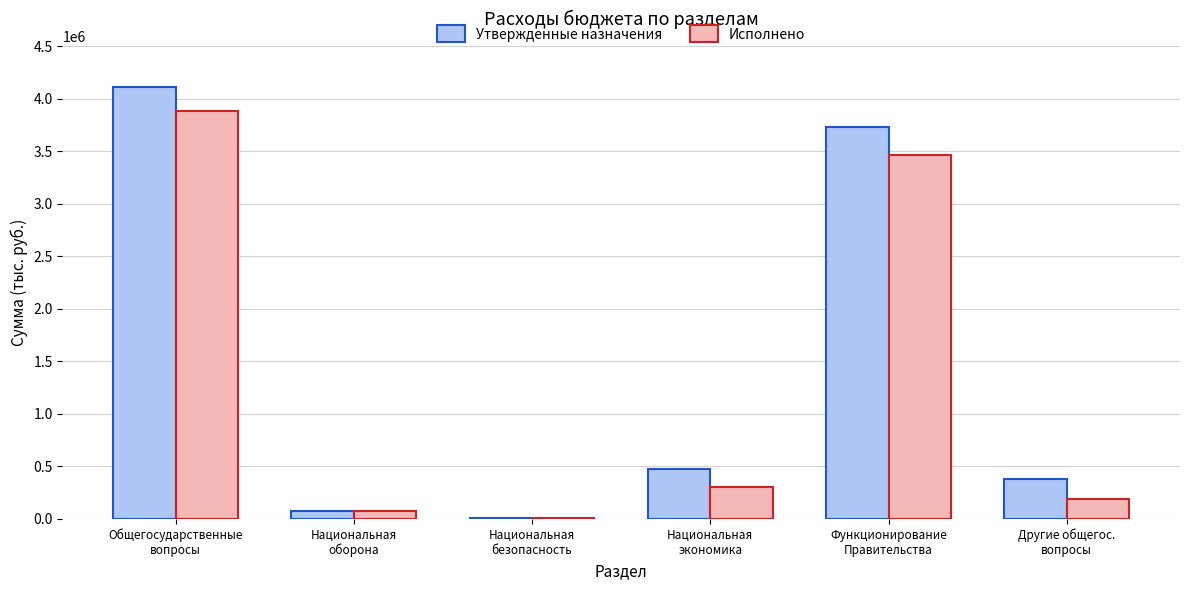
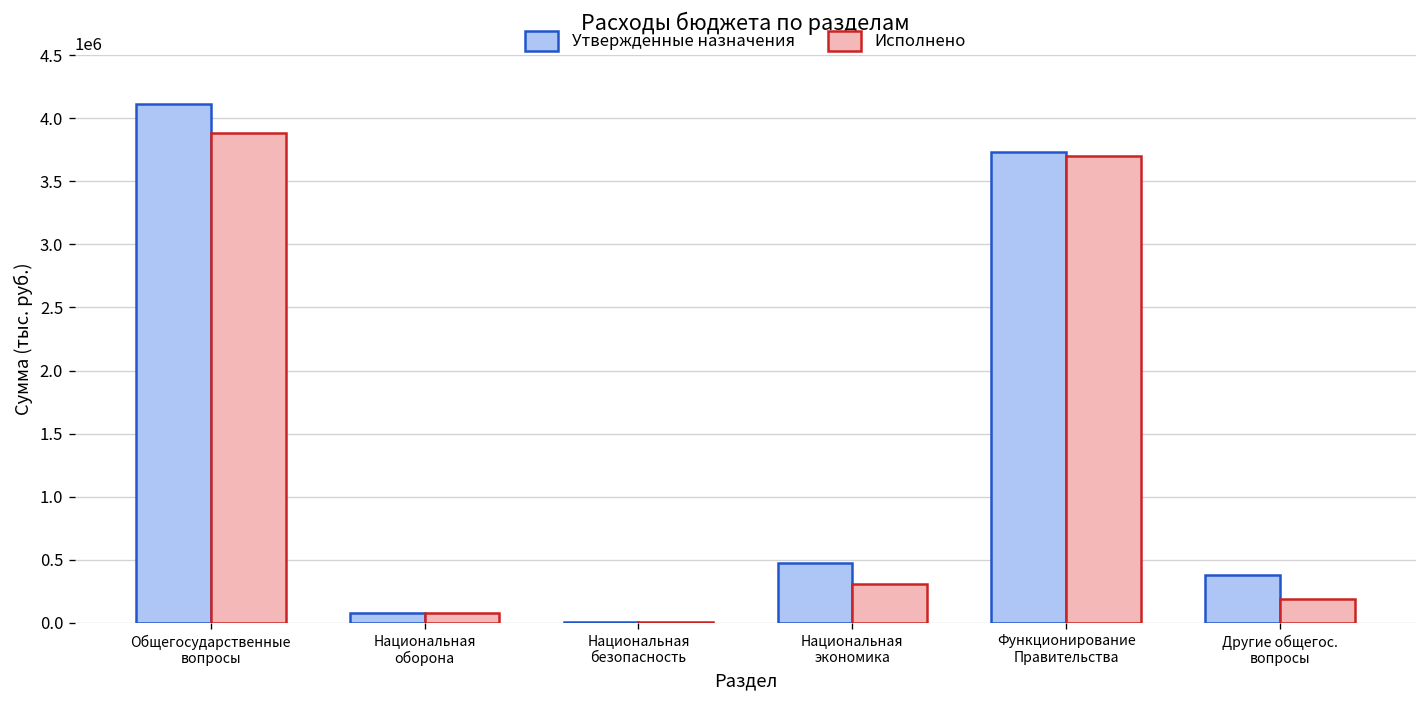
Исполнено, Функционирование Правительства: 3460000 -> 3700000
